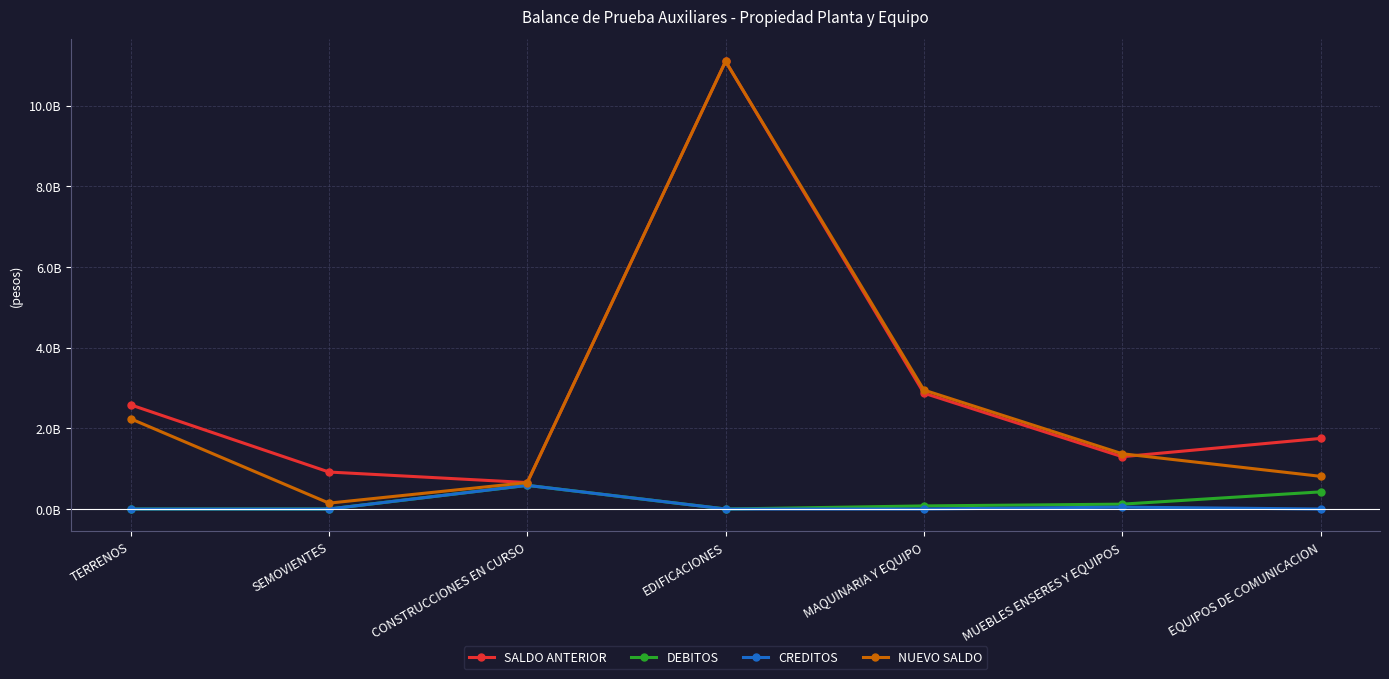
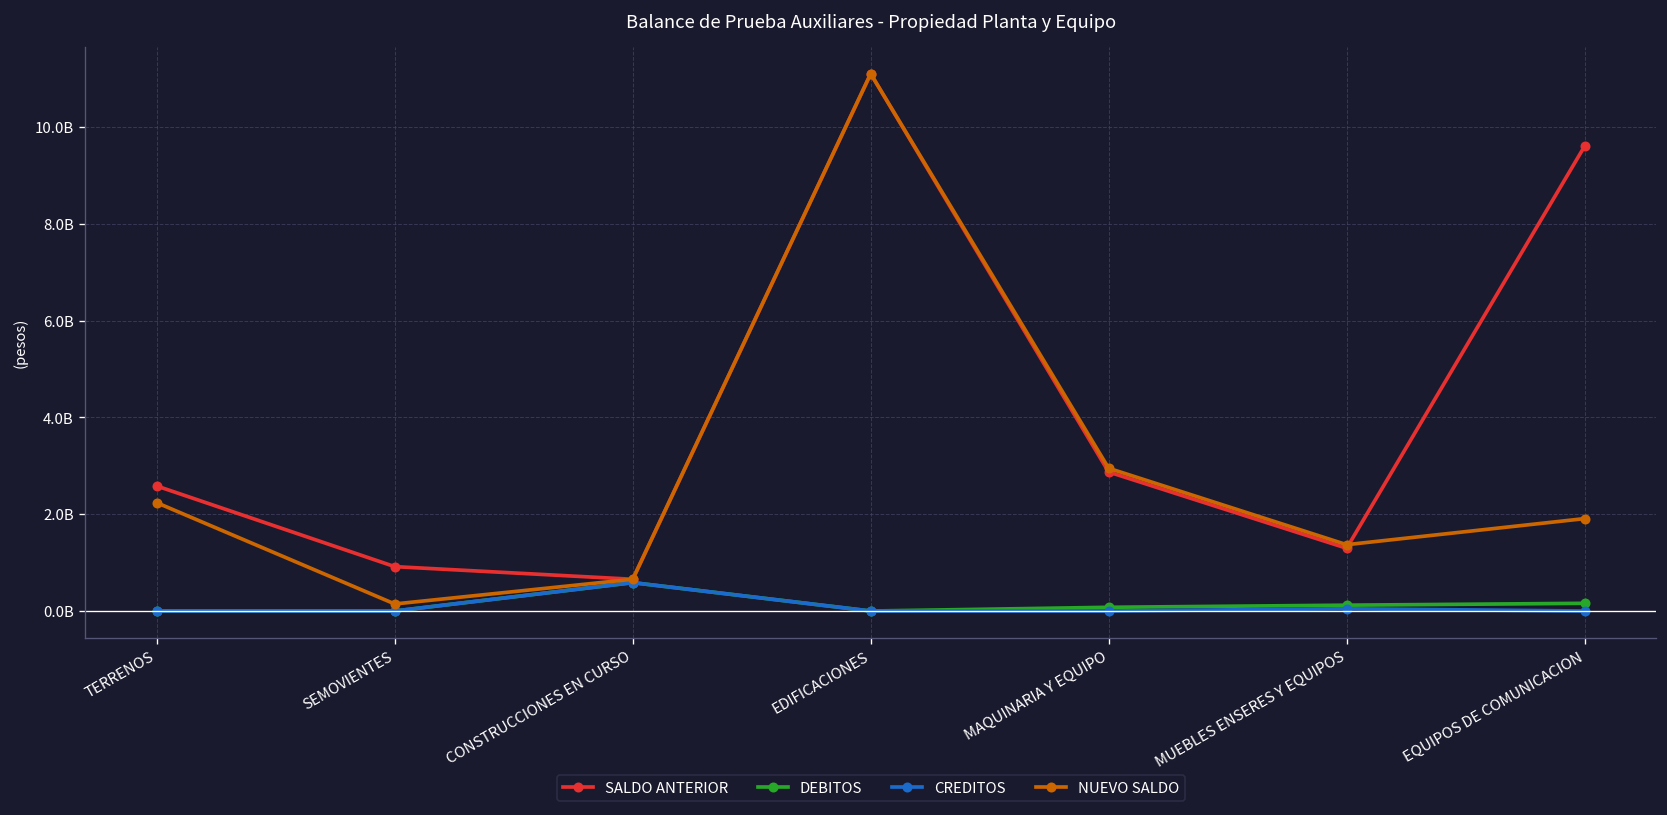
SALDO ANTERIOR, EQUIPOS DE COMUNICACION: 1700000000 -> 9600000000
DEBITOS, EQUIPOS DE COMUNICACION: 400000000 -> 200000000
NUEVO SALDO, EQUIPOS DE COMUNICACION: 800000000 -> 1900000000
